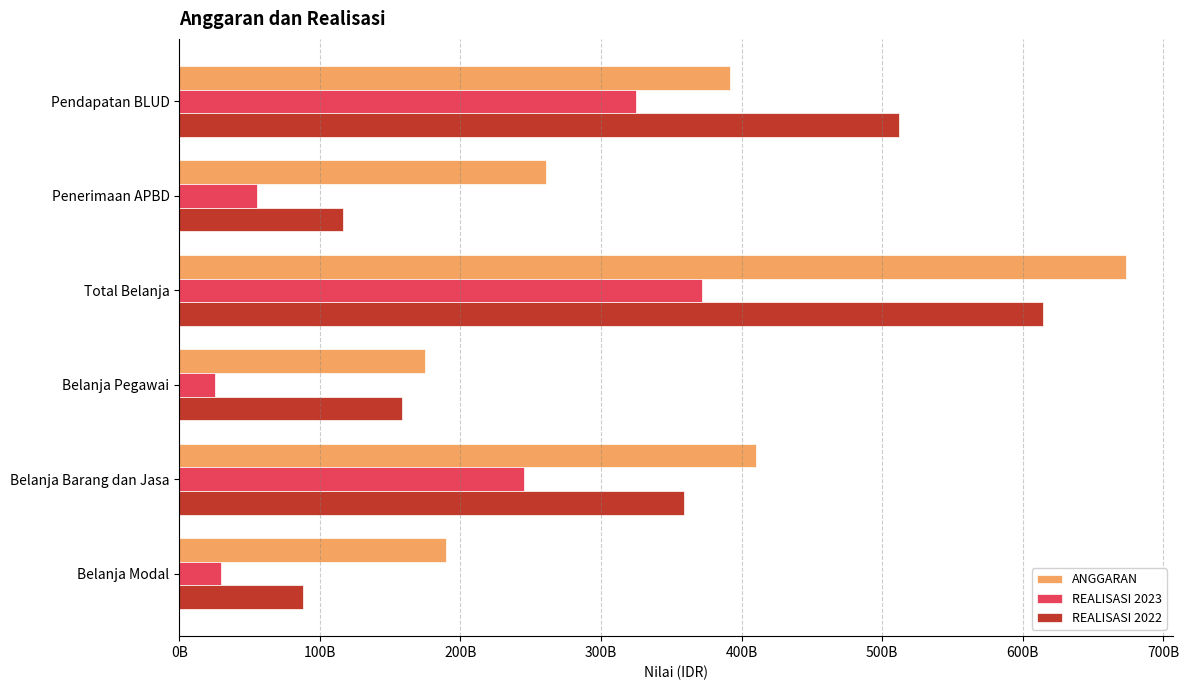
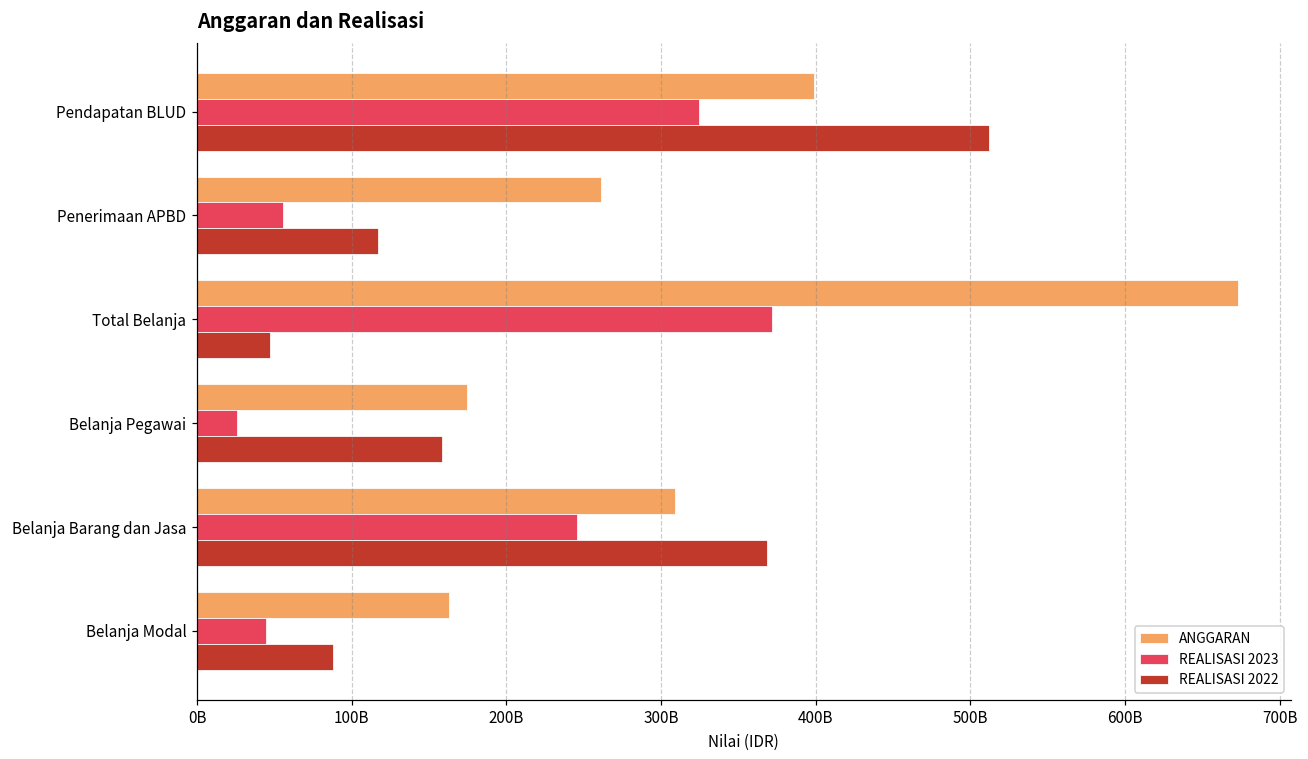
ANGGARAN, Pendapatan BLUD: 392000000000 -> 399000000000
REALISASI 2022, Total Belanja: 615000000000 -> 47000000000
ANGGARAN, Belanja Barang dan Jasa: 410000000000 -> 309000000000
REALISASI 2022, Belanja Barang dan Jasa: 359000000000 -> 368000000000
ANGGARAN, Belanja Modal: 190000000000 -> 163000000000
REALISASI 2023, Belanja Modal: 30000000000 -> 45000000000
